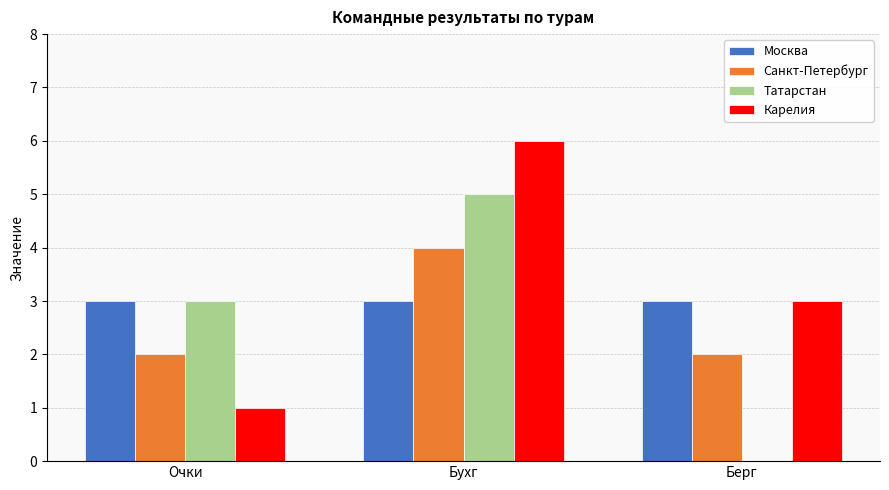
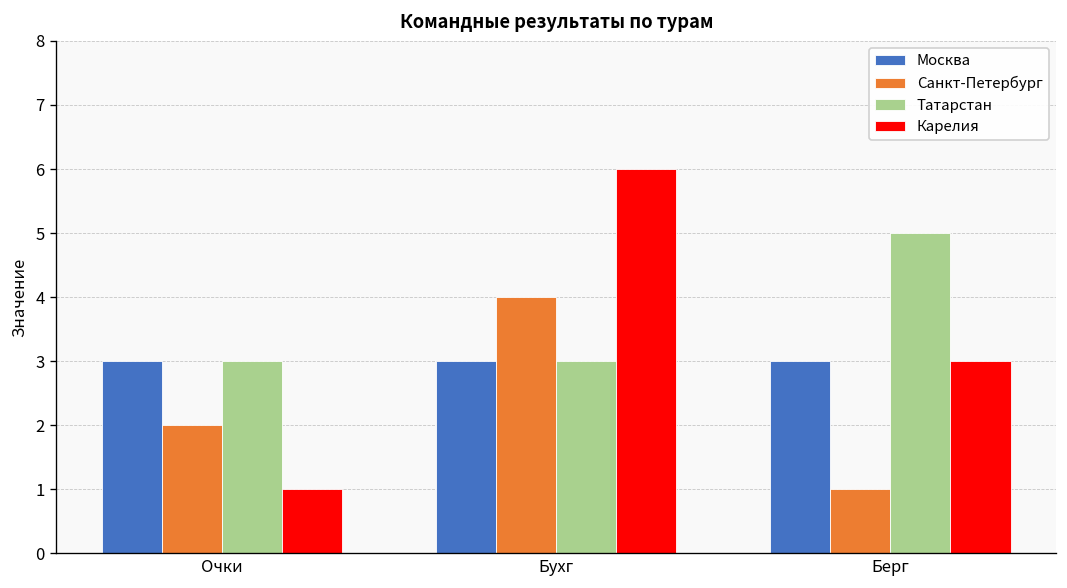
Татарстан, Бухг: 5 -> 3
Санкт-Петербург, Берг: 2 -> 1
Татарстан, Берг: 0 -> 5
